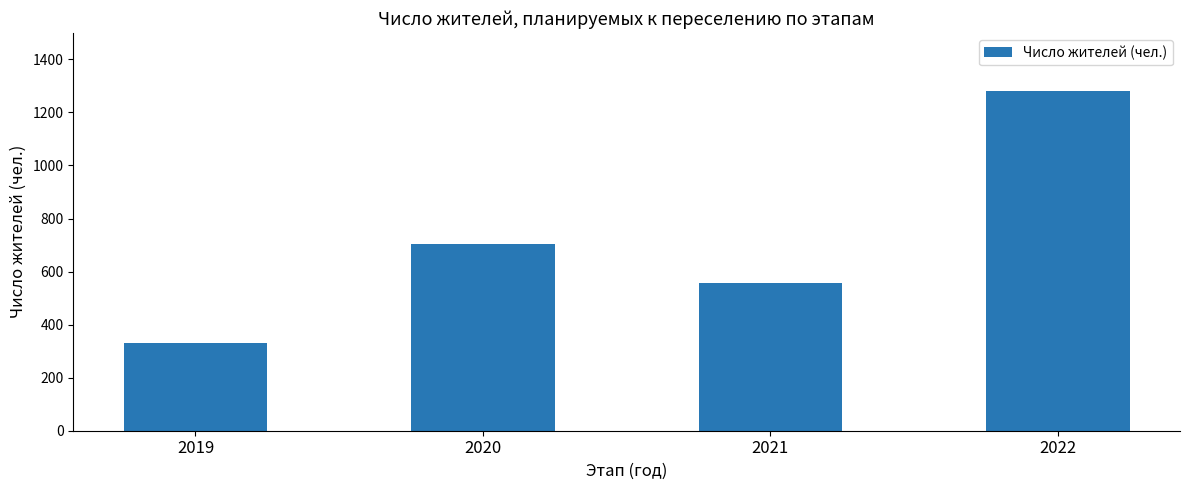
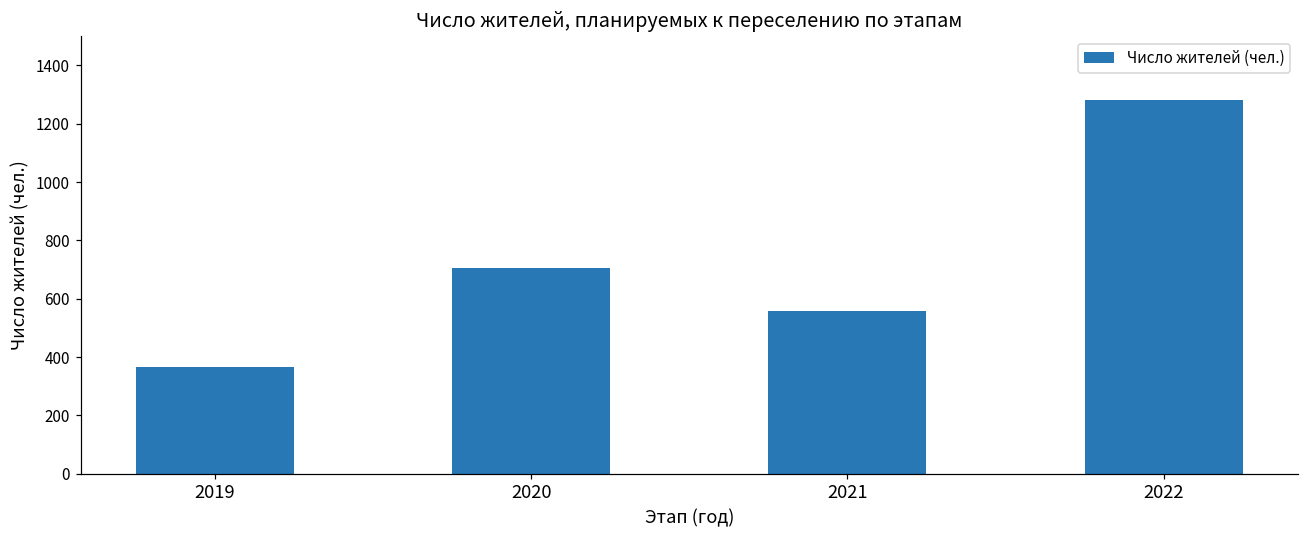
2019: 330 -> 370
